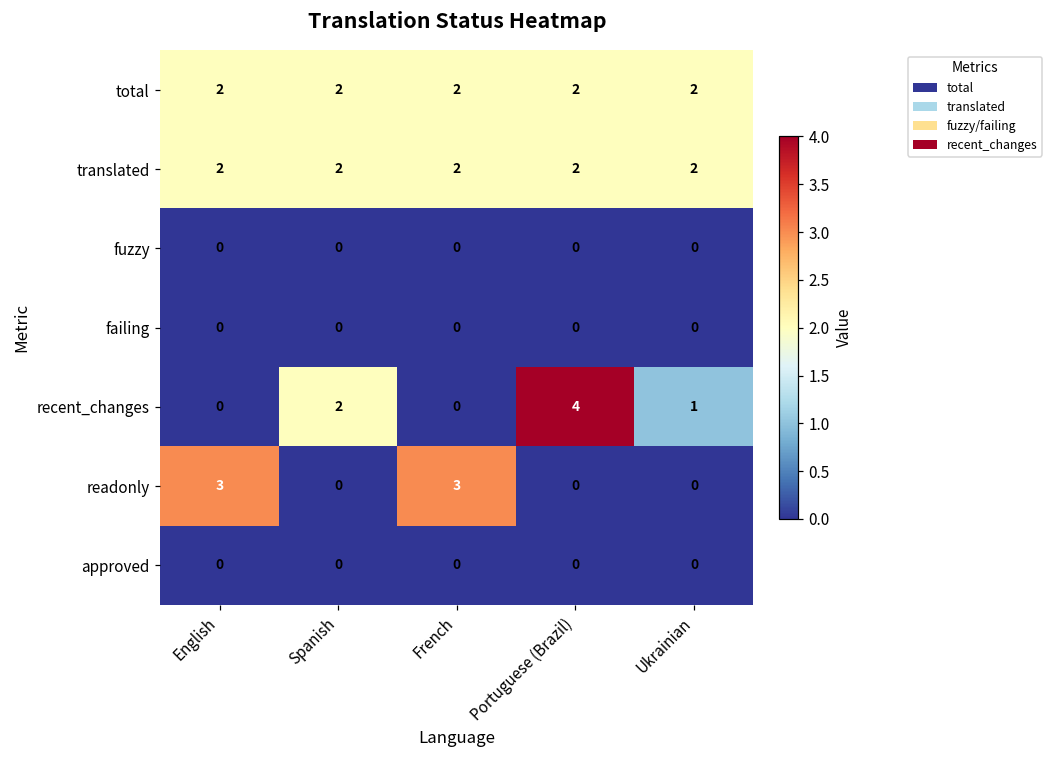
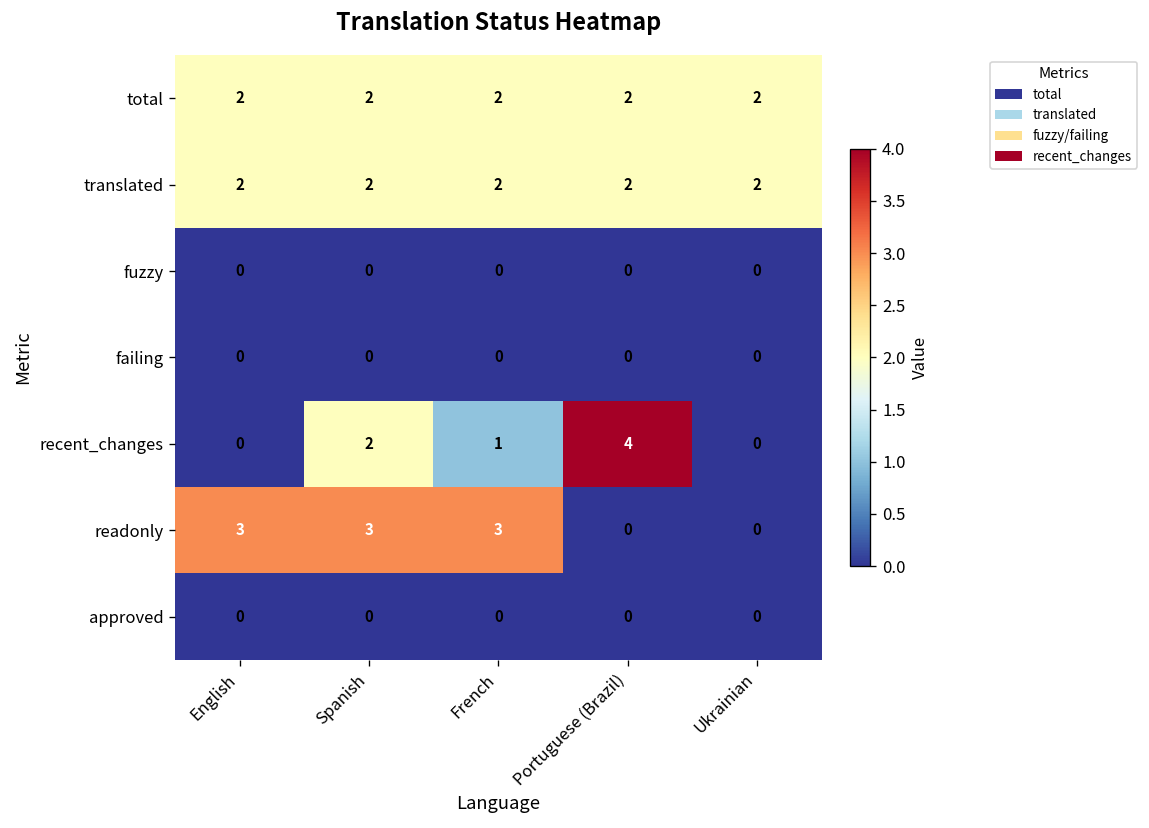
recent_changes, French: 0 -> 1
recent_changes, Ukrainian: 1 -> 0
readonly, Spanish: 0 -> 3
